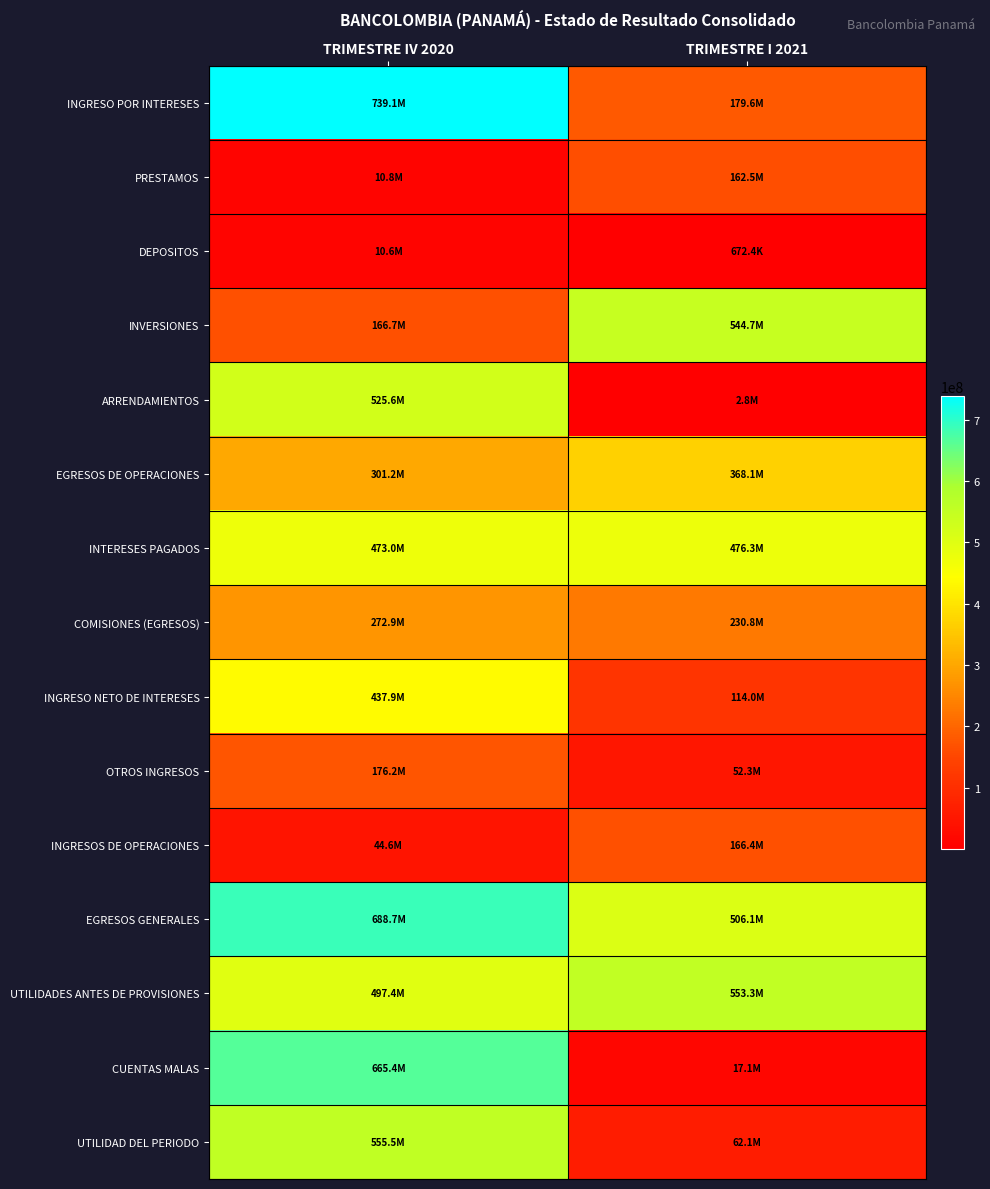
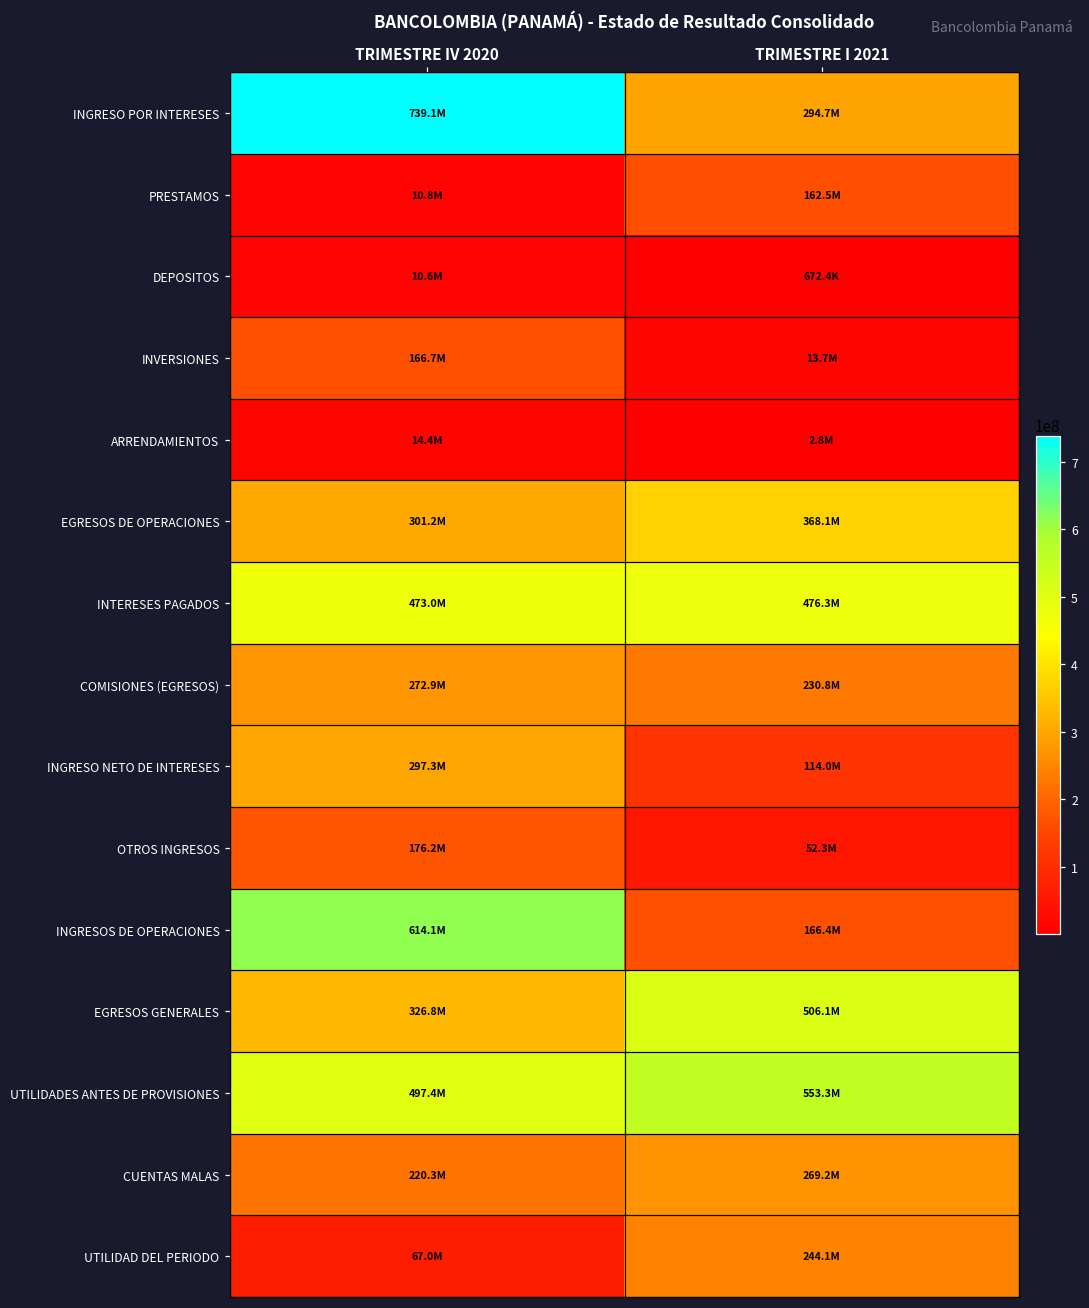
INGRESO POR INTERESES, TRIMESTRE I 2021: 179.6M -> 294.7M
INVERSIONES, TRIMESTRE I 2021: 544.7M -> 13.7M
ARRENDAMIENTOS, TRIMESTRE IV 2020: 525.6M -> 14.4M
INGRESO NETO DE INTERESES, TRIMESTRE IV 2020: 437.9M -> 297.3M
INGRESOS DE OPERACIONES, TRIMESTRE IV 2020: 44.6M -> 614.1M
EGRESOS GENERALES, TRIMESTRE IV 2020: 688.7M -> 326.8M
CUENTAS MALAS, TRIMESTRE IV 2020: 665.4M -> 220.3M
CUENTAS MALAS, TRIMESTRE I 2021: 17.1M -> 269.2M
UTILIDAD DEL PERIODO, TRIMESTRE IV 2020: 555.5M -> 67.0M
UTILIDAD DEL PERIODO, TRIMESTRE I 2021: 62.1M -> 244.1M
